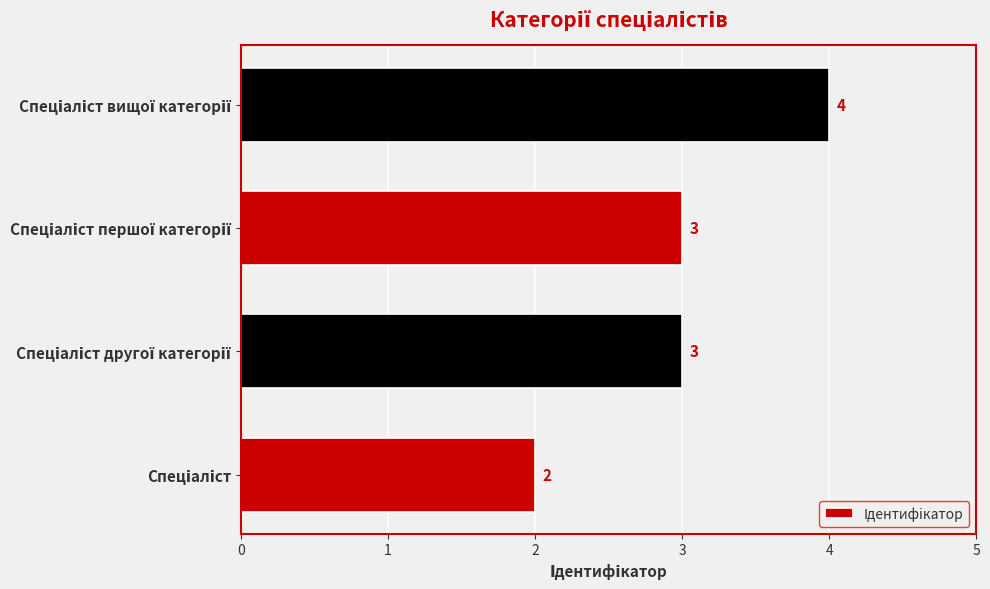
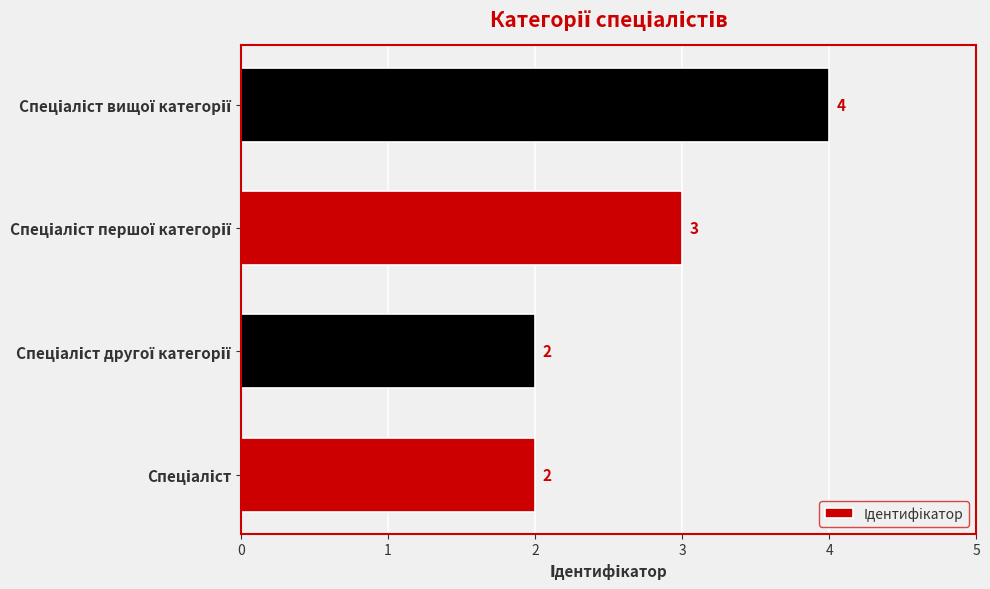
Спеціаліст другої категорії: 3 -> 2
